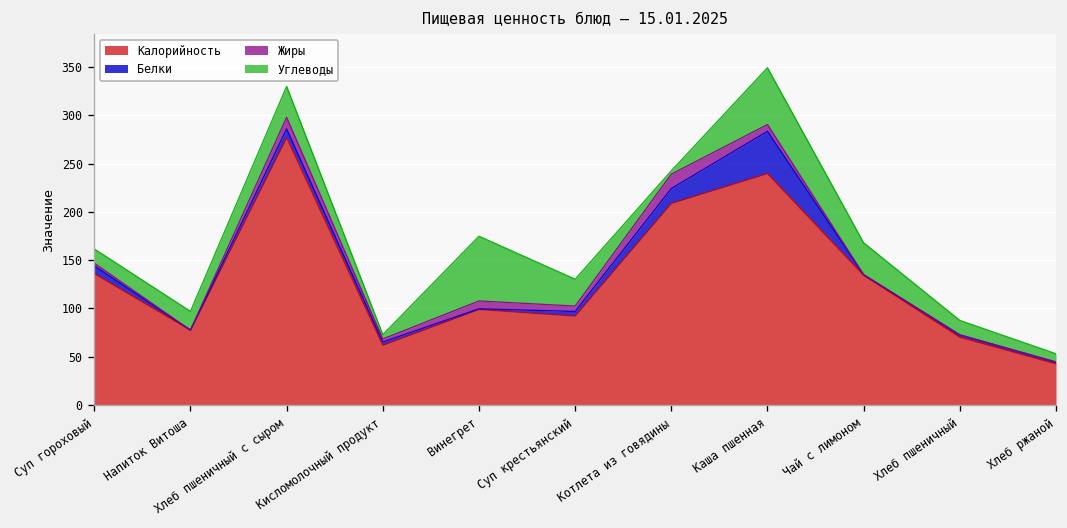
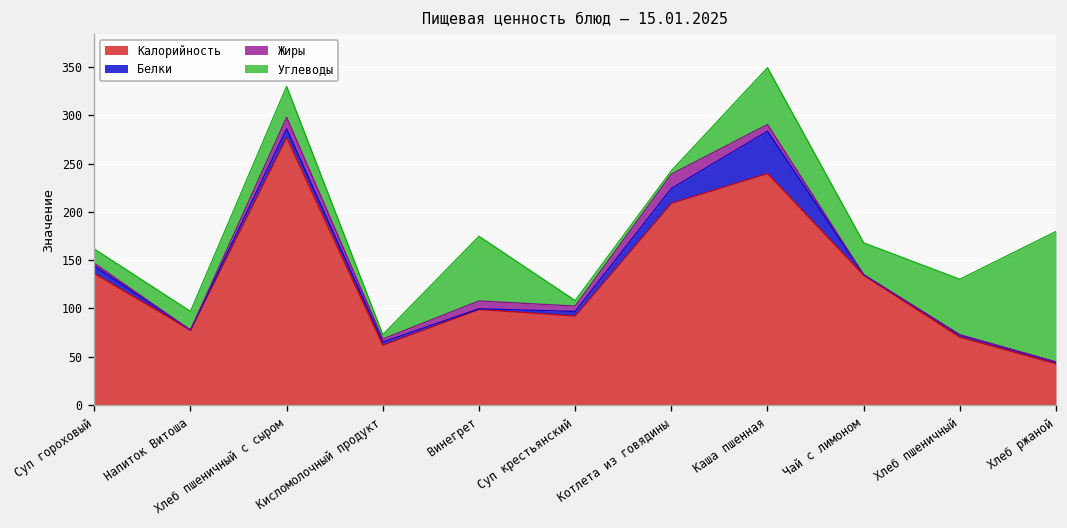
Углеводы, Суп крестьянский: 30 -> 10
Углеводы, Хлеб пшеничный: 10 -> 60
Углеводы, Хлеб ржаной: 10 -> 140
